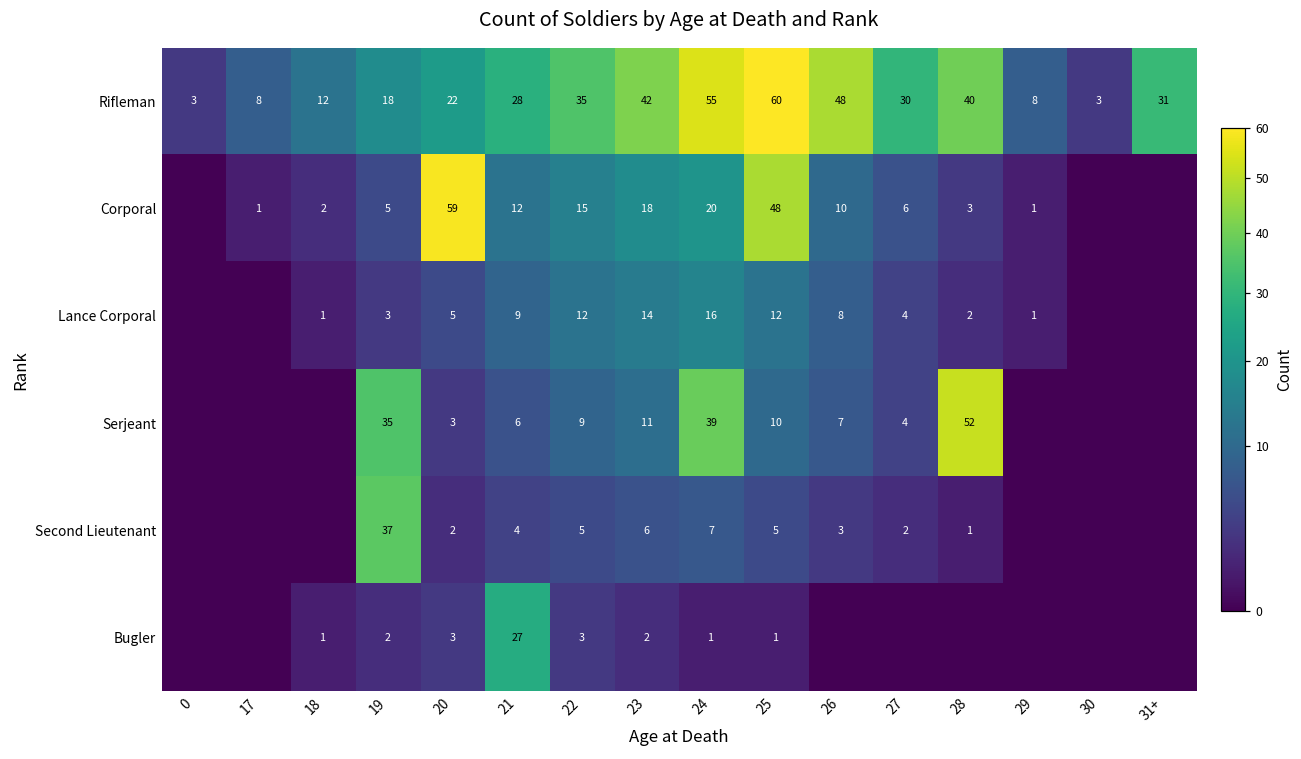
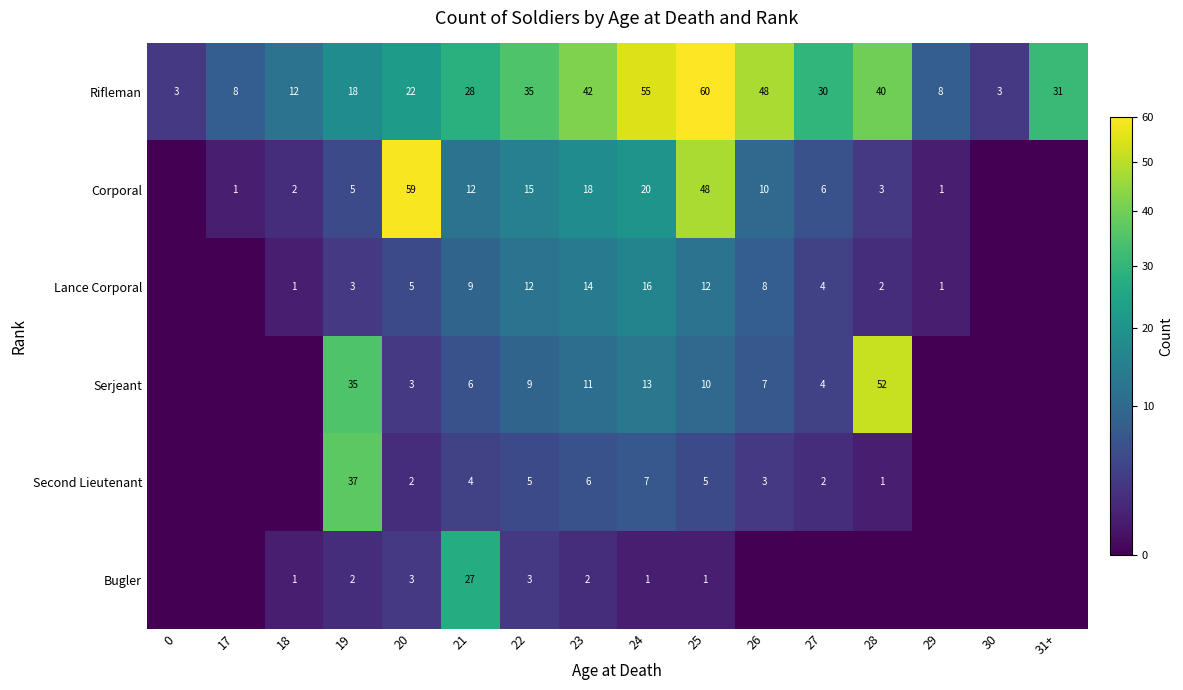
Serjeant, 24: 39 -> 13
